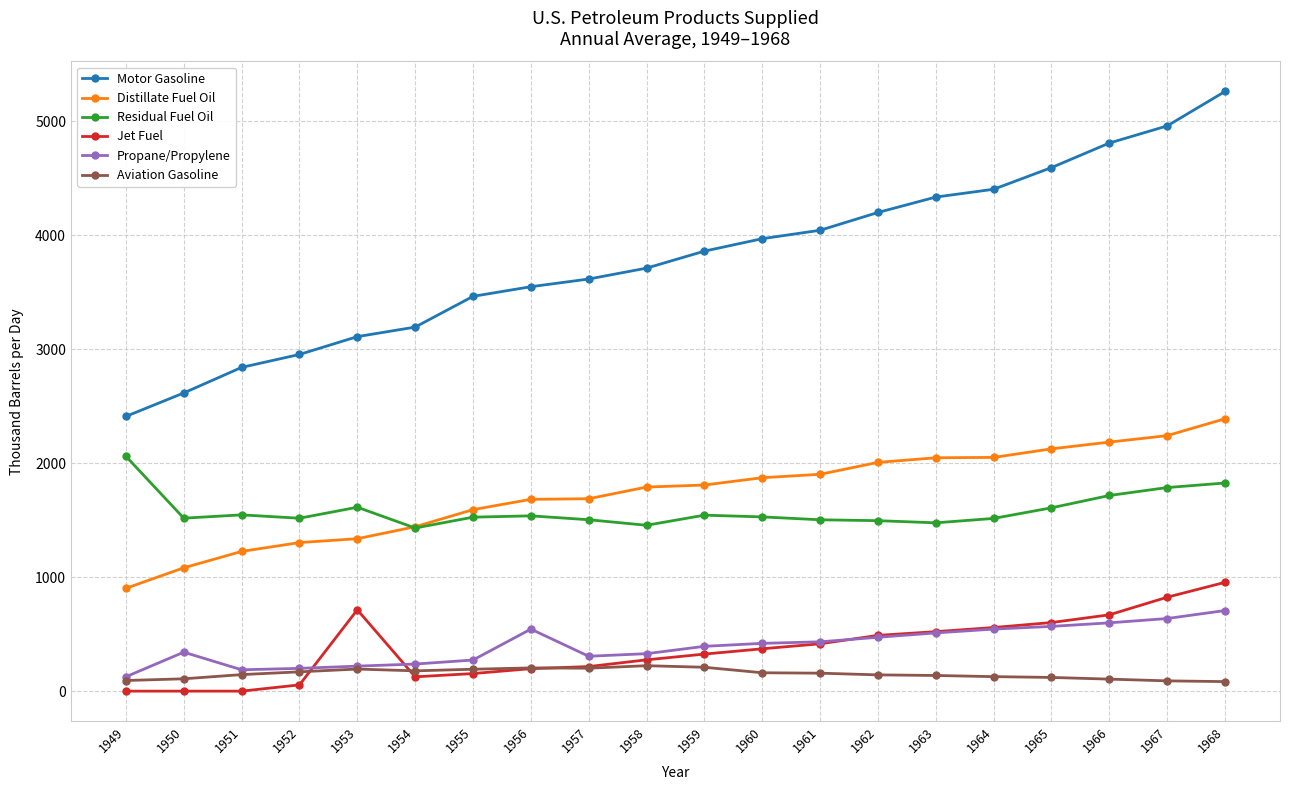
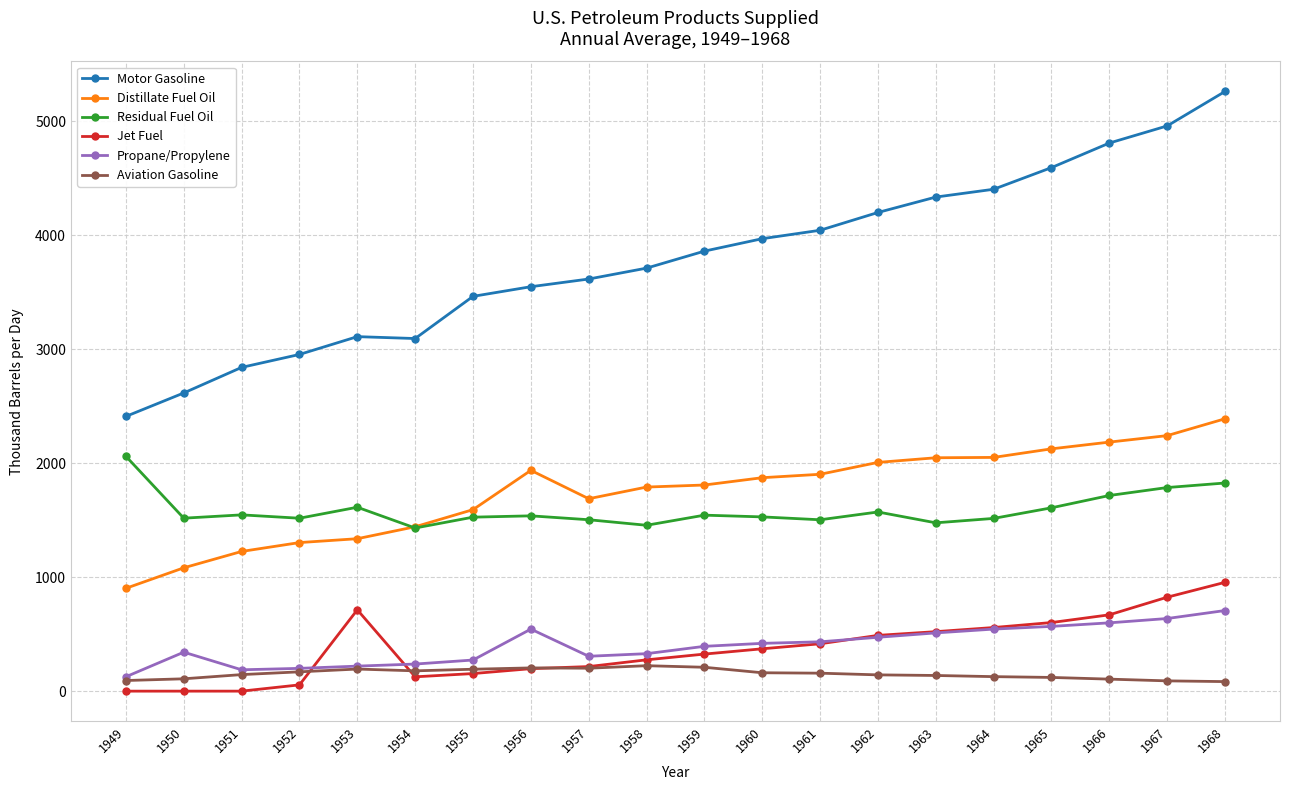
Motor Gasoline, 1954: 3190 -> 3090
Distillate Fuel Oil, 1956: 1680 -> 1940
Residual Fuel Oil, 1962: 1500 -> 1570
